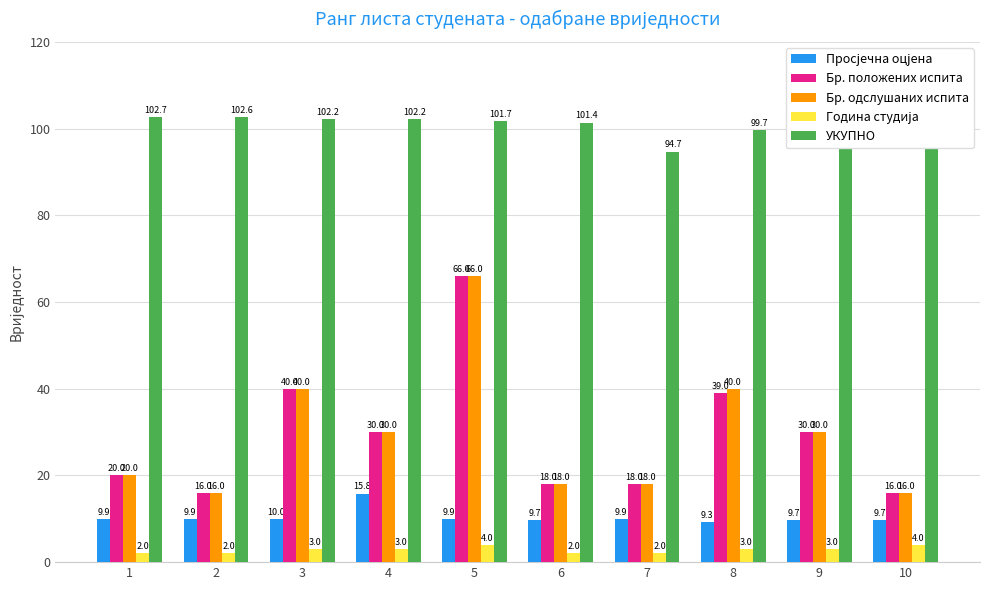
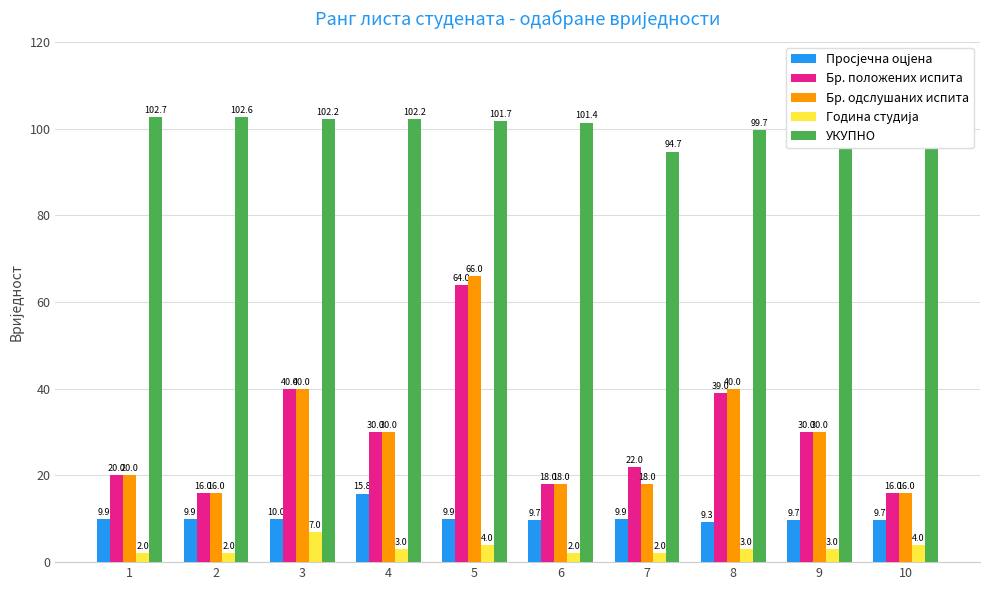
Година студија, 3: 3.0 -> 7.0
Бр. положених испита, 5: 66.0 -> 64.0
Бр. положених испита, 7: 18.0 -> 22.0
